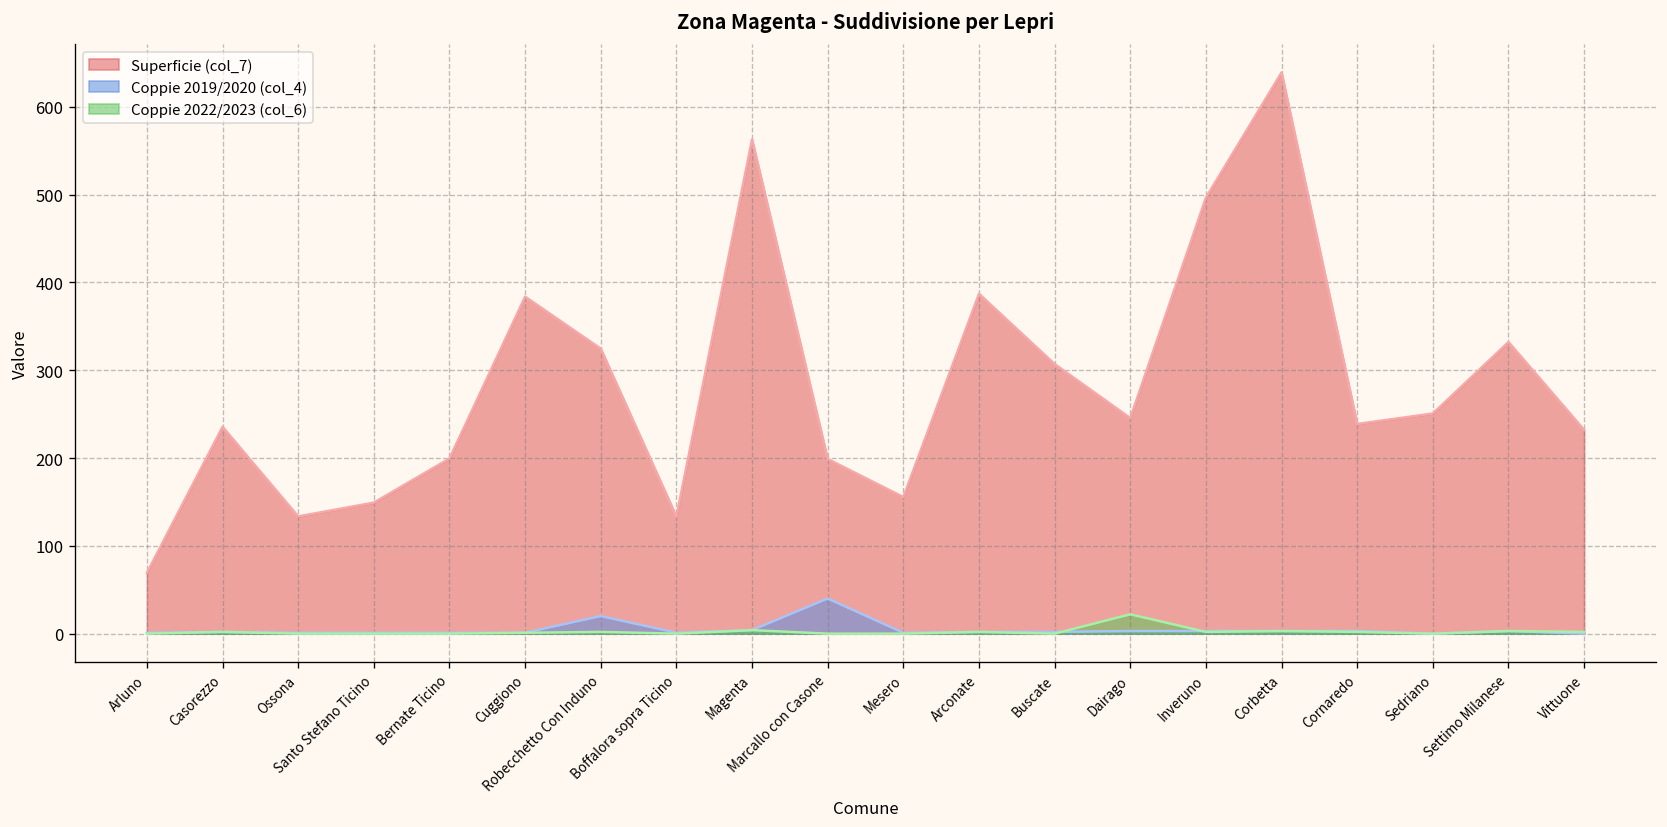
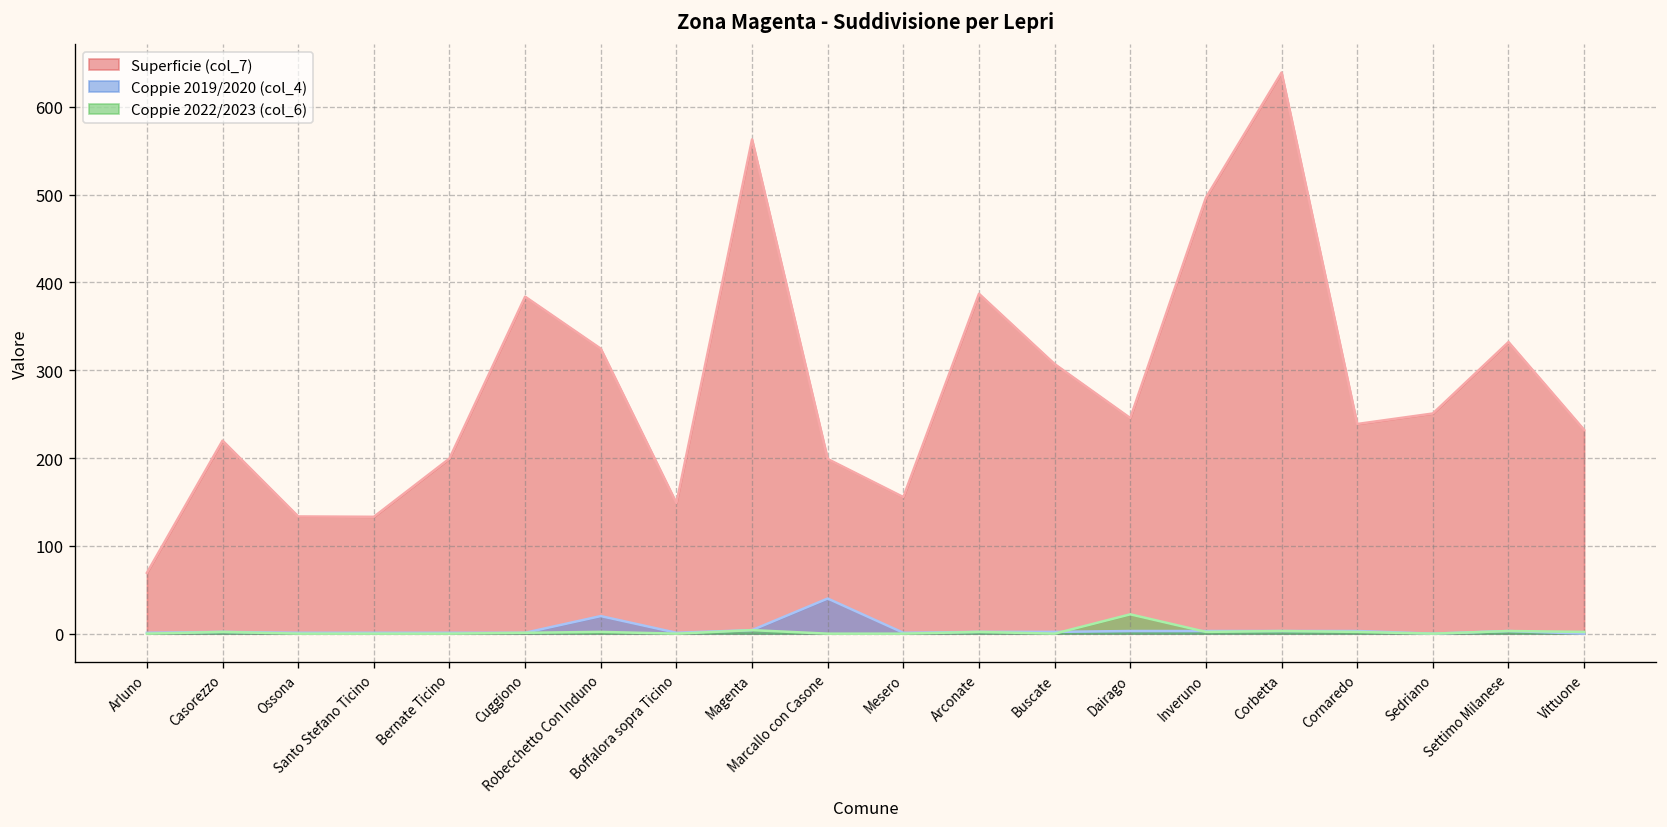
Superficie (col_7), Casorezzo: 240 -> 220
Superficie (col_7), Santo Stefano Ticino: 150 -> 130
Superficie (col_7), Boffalora sopra Ticino: 130 -> 150
